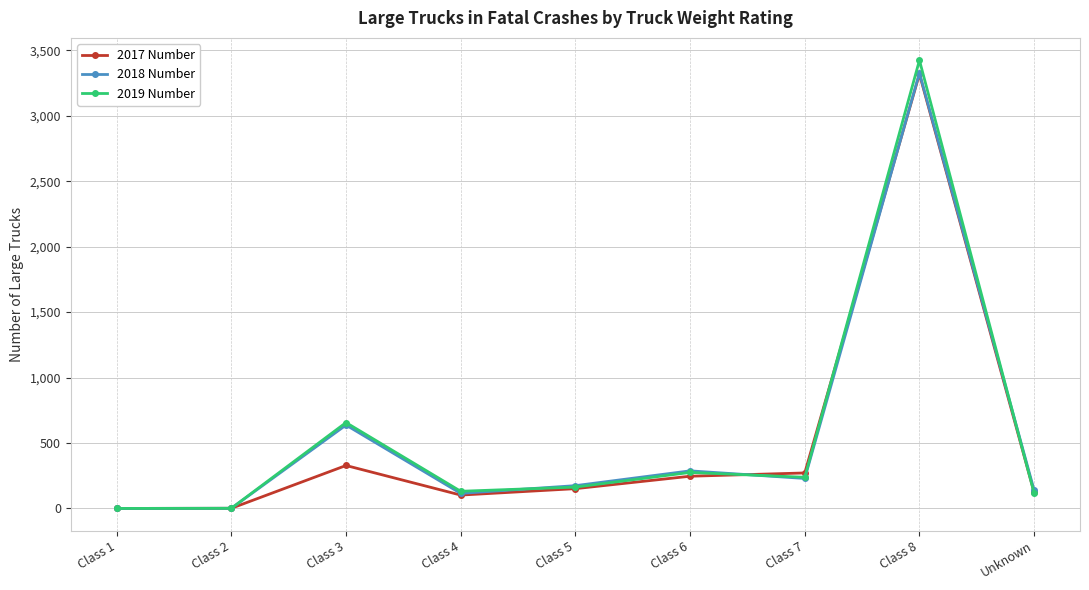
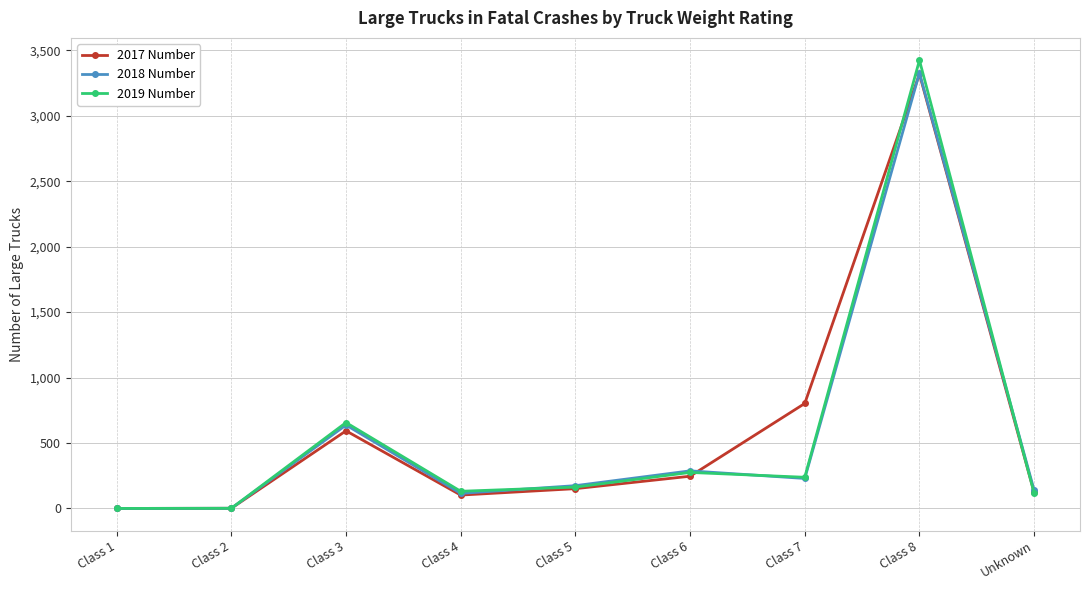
2017 Number, Class 3: 330 -> 590
2017 Number, Class 7: 270 -> 800
